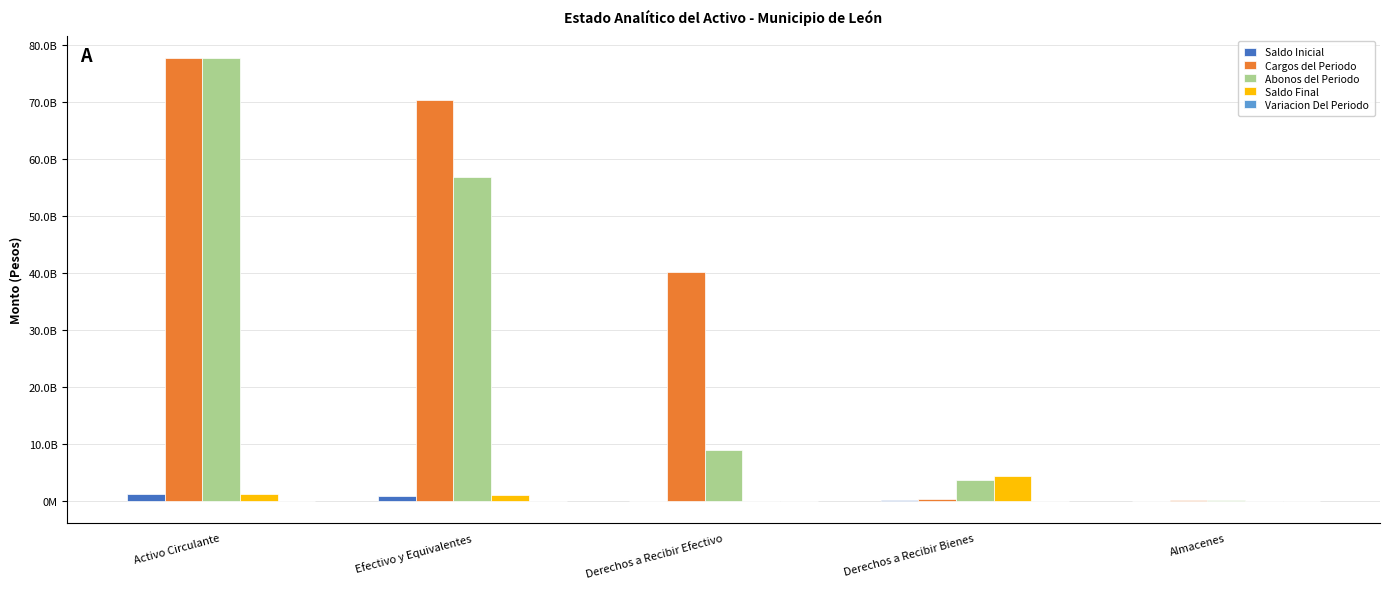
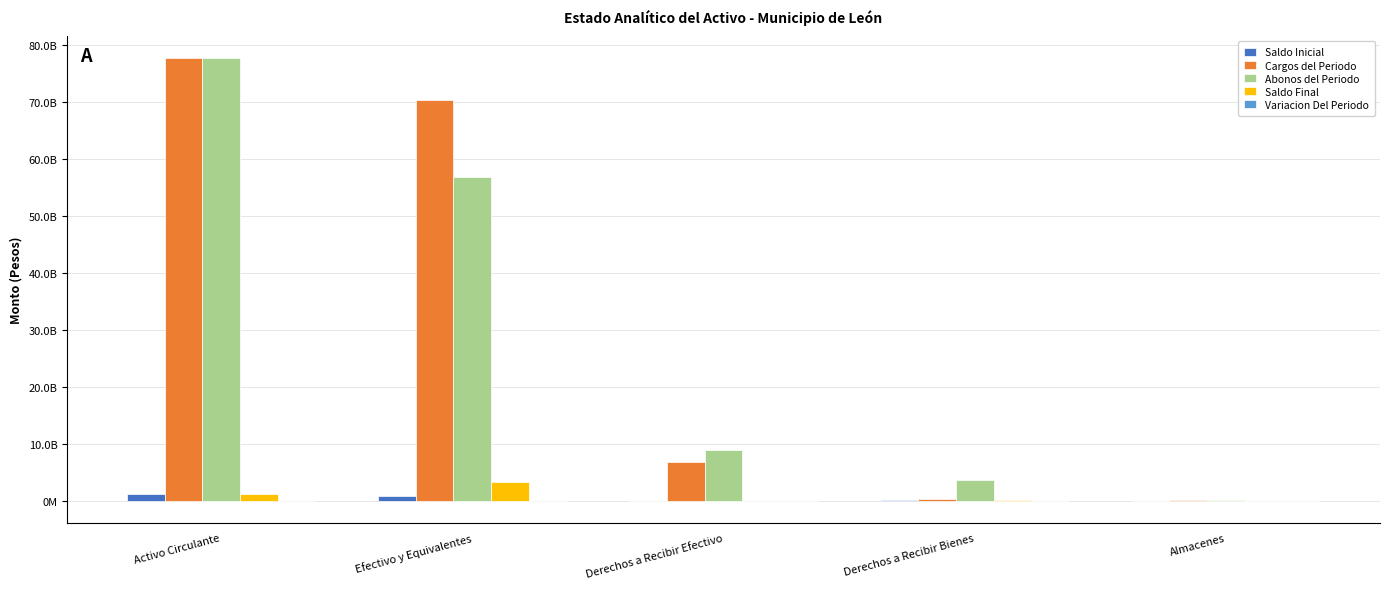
Saldo Final, Efectivo y Equivalentes: 1000000000 -> 3000000000
Cargos del Periodo, Derechos a Recibir Efectivo: 40000000000 -> 7000000000
Saldo Final, Derechos a Recibir Bienes: 4000000000 -> 0
